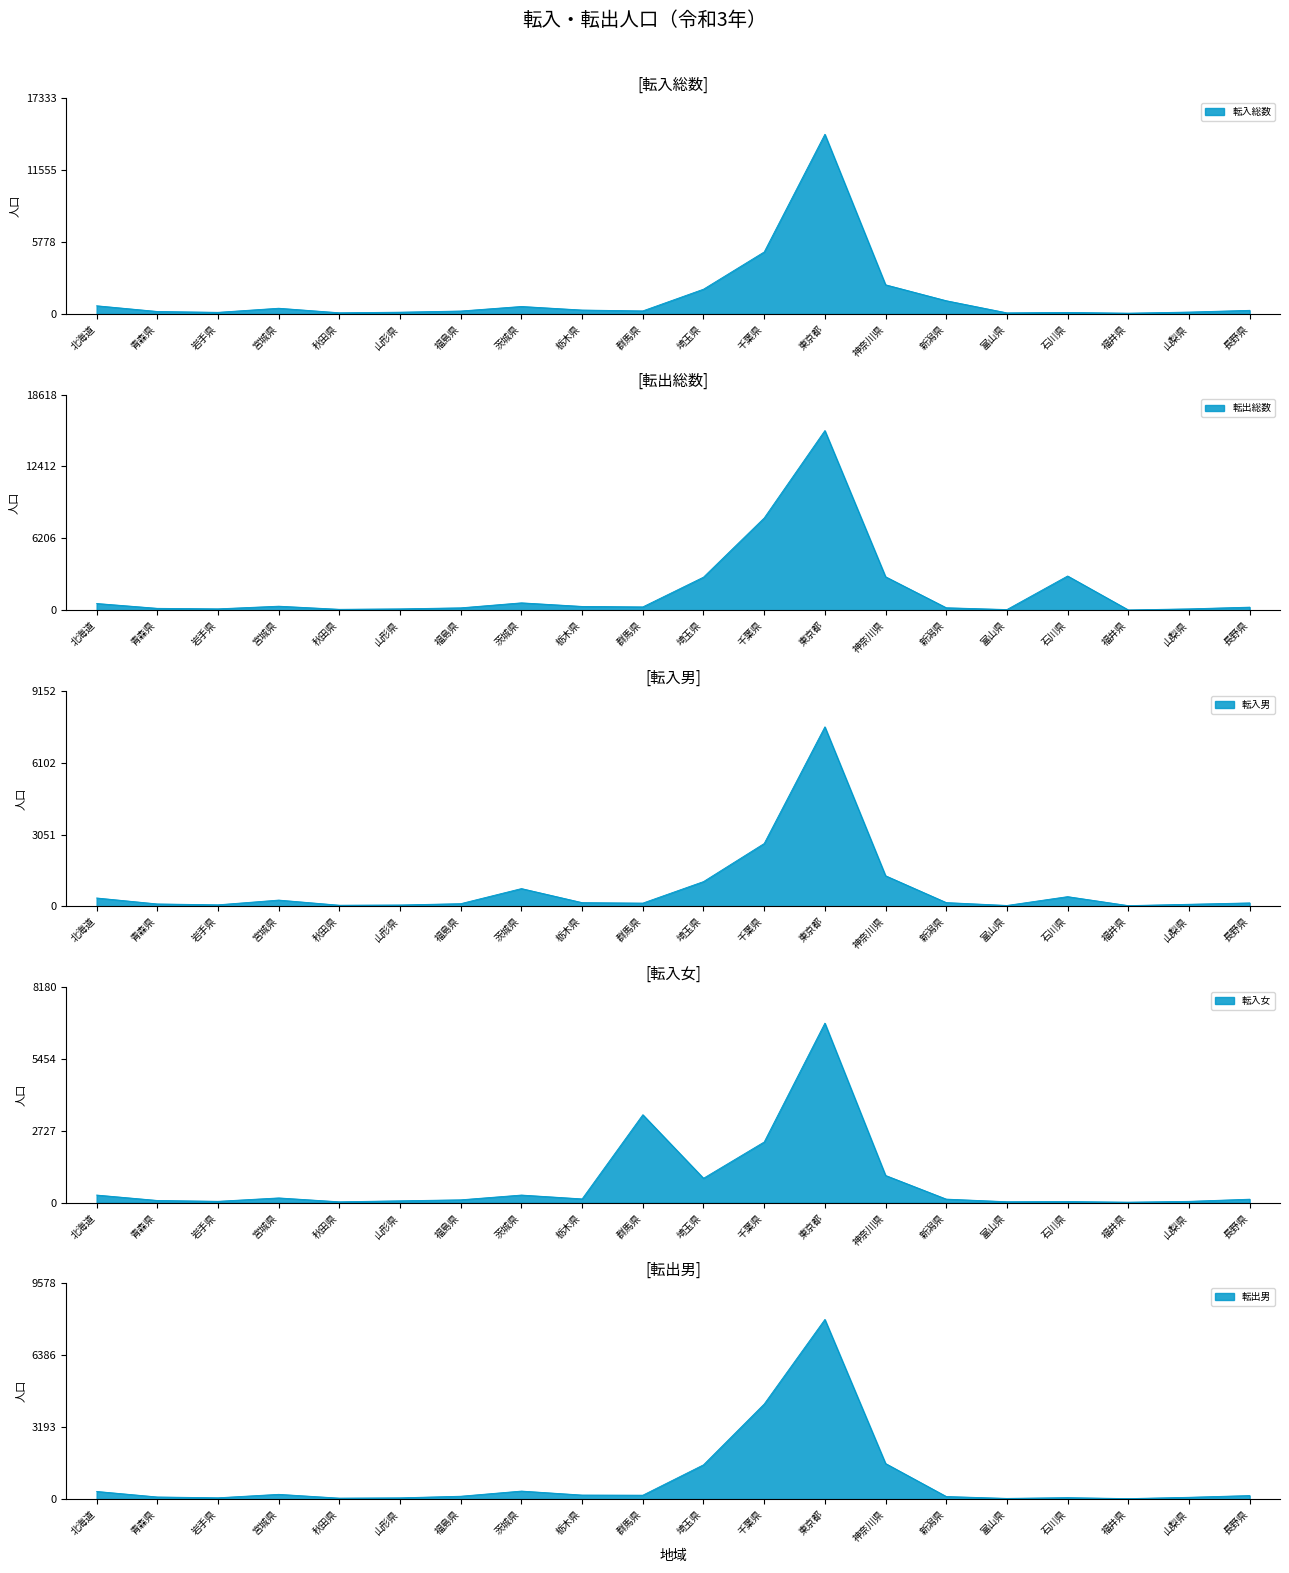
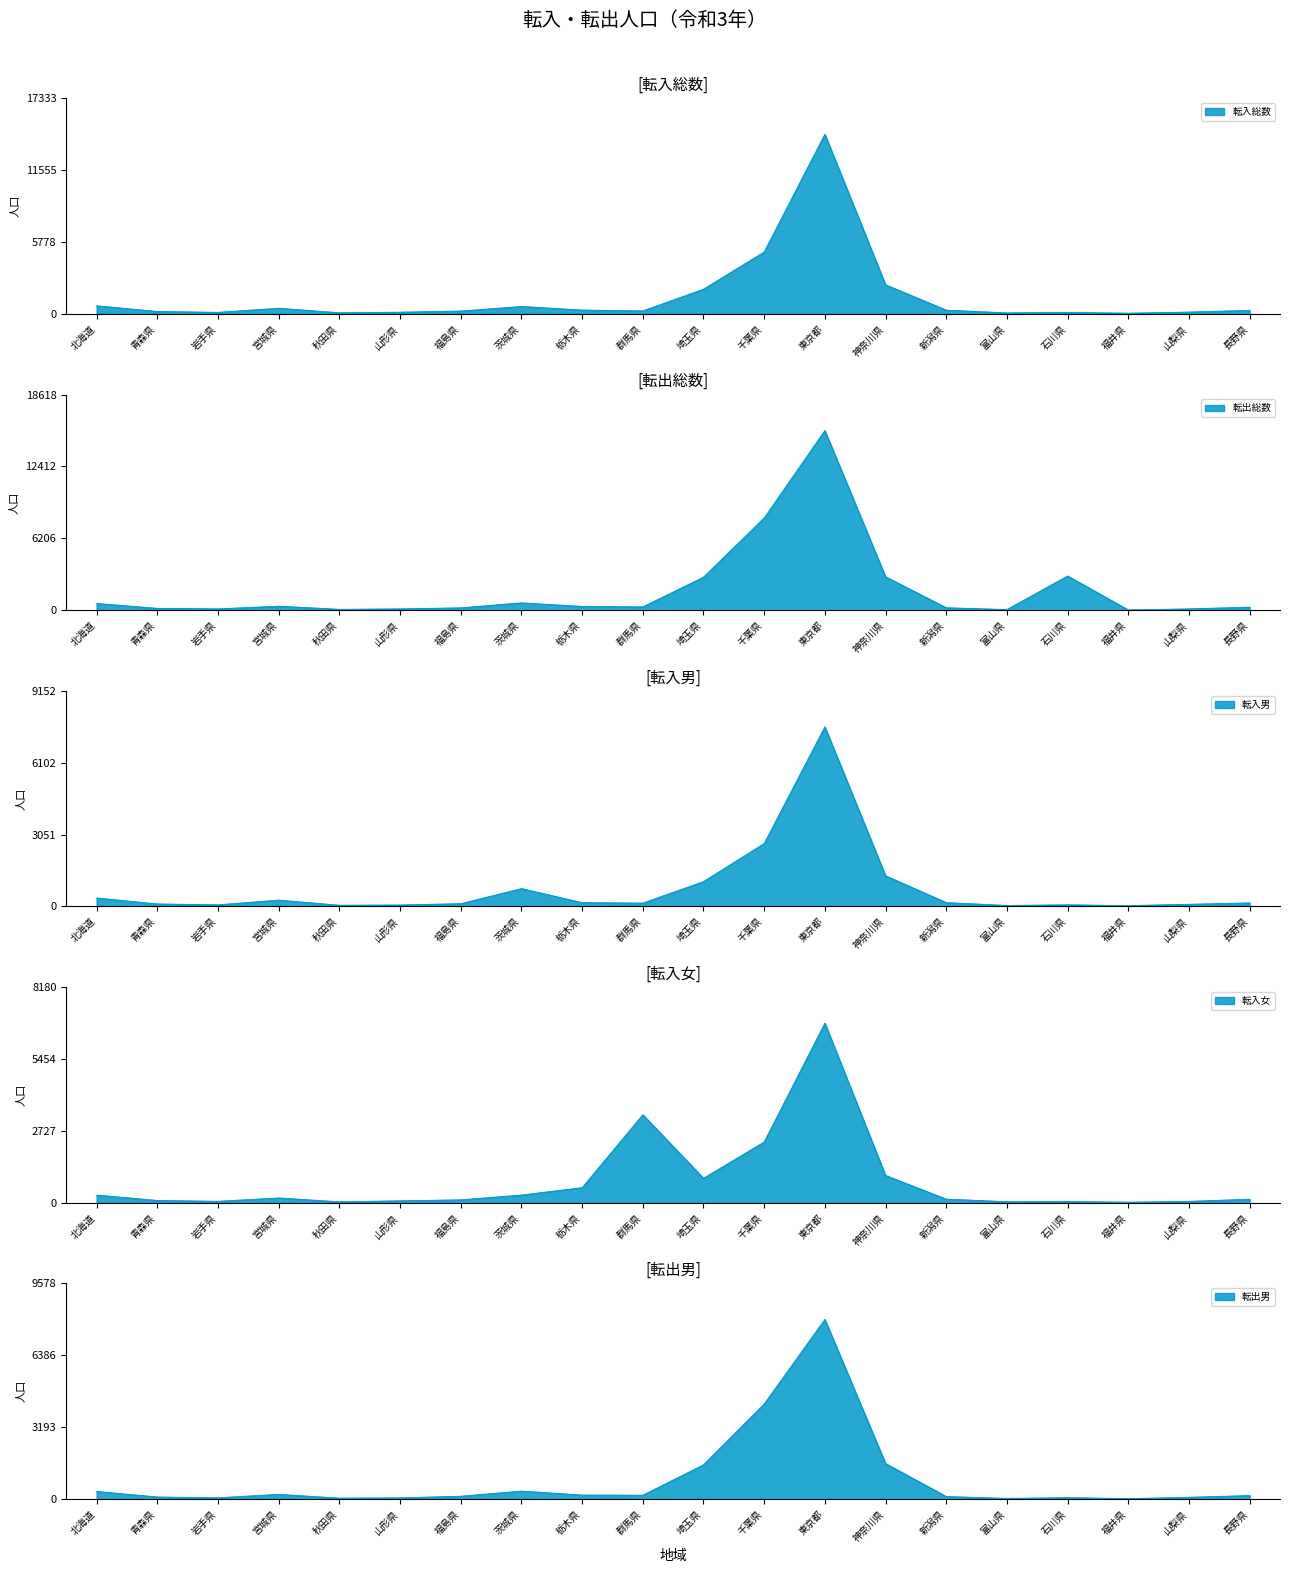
[転入総数], 新潟県: 1100 -> 300
[転入男], 石川県: 400 -> 100
[転入女], 栃木県: 100 -> 600
